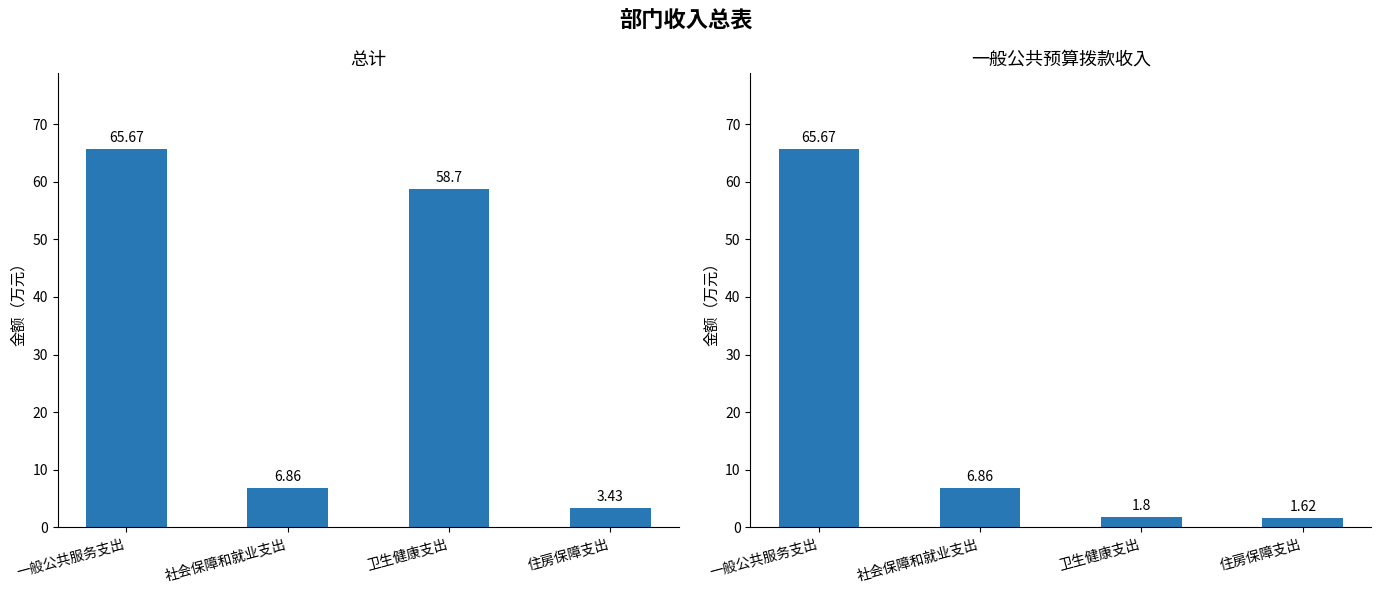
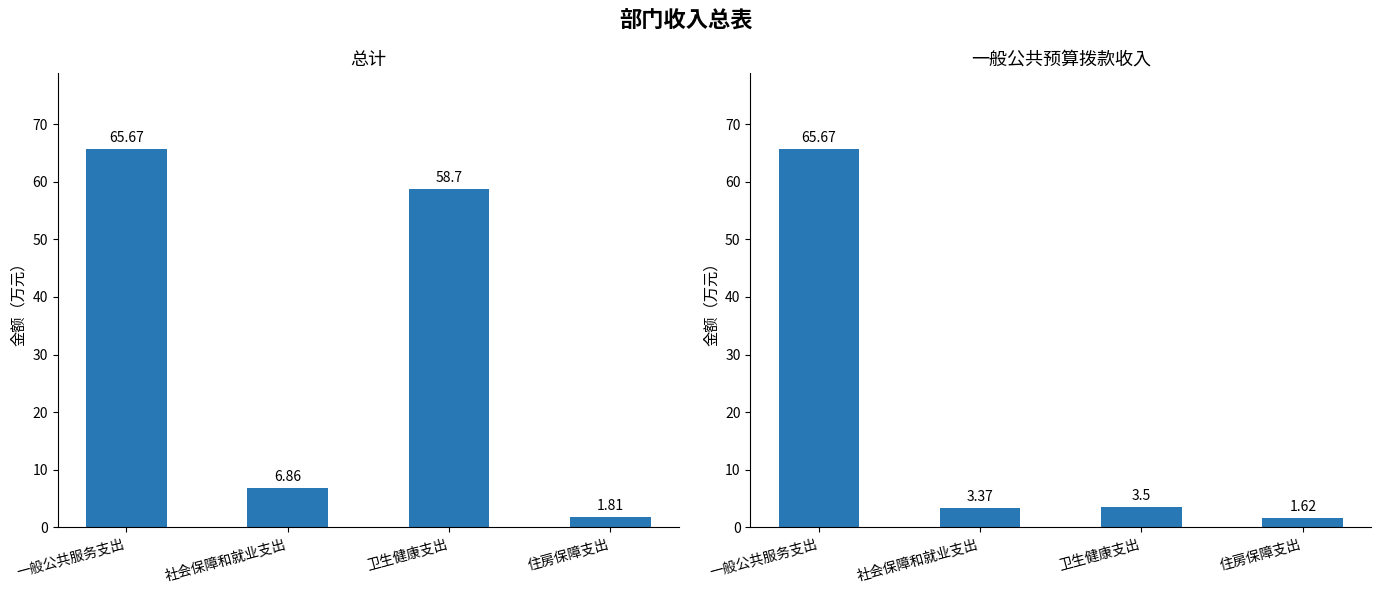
总计, 住房保障支出: 3.43 -> 1.81
一般公共预算拨款收入, 社会保障和就业支出: 6.86 -> 3.37
一般公共预算拨款收入, 卫生健康支出: 1.8 -> 3.5
